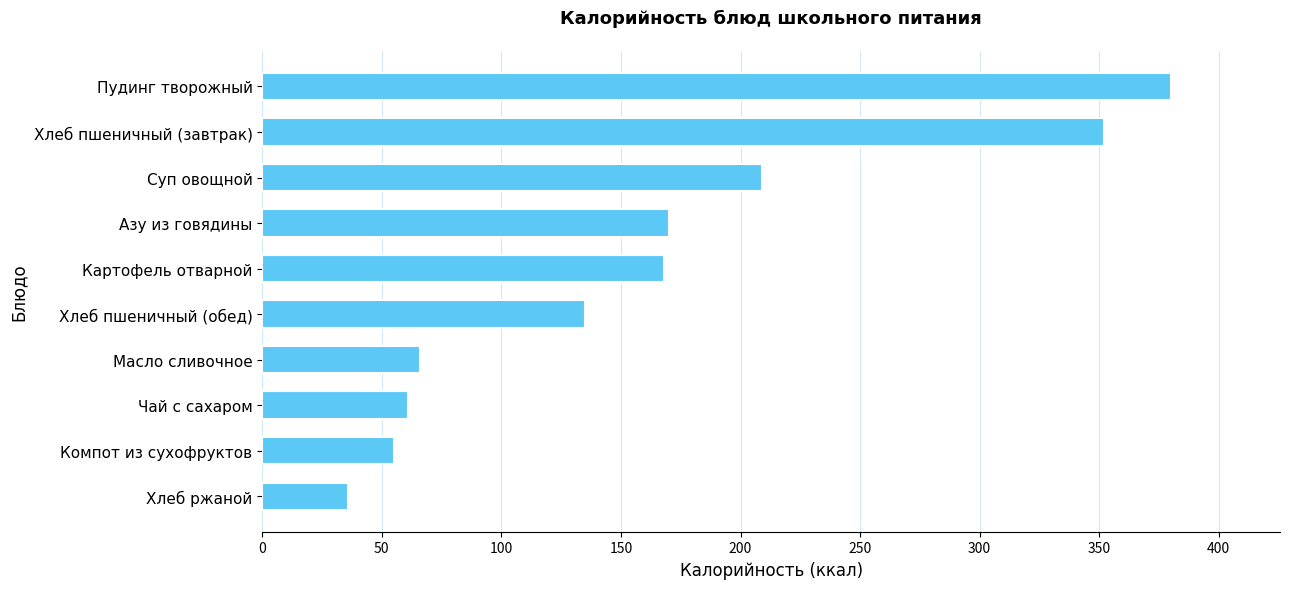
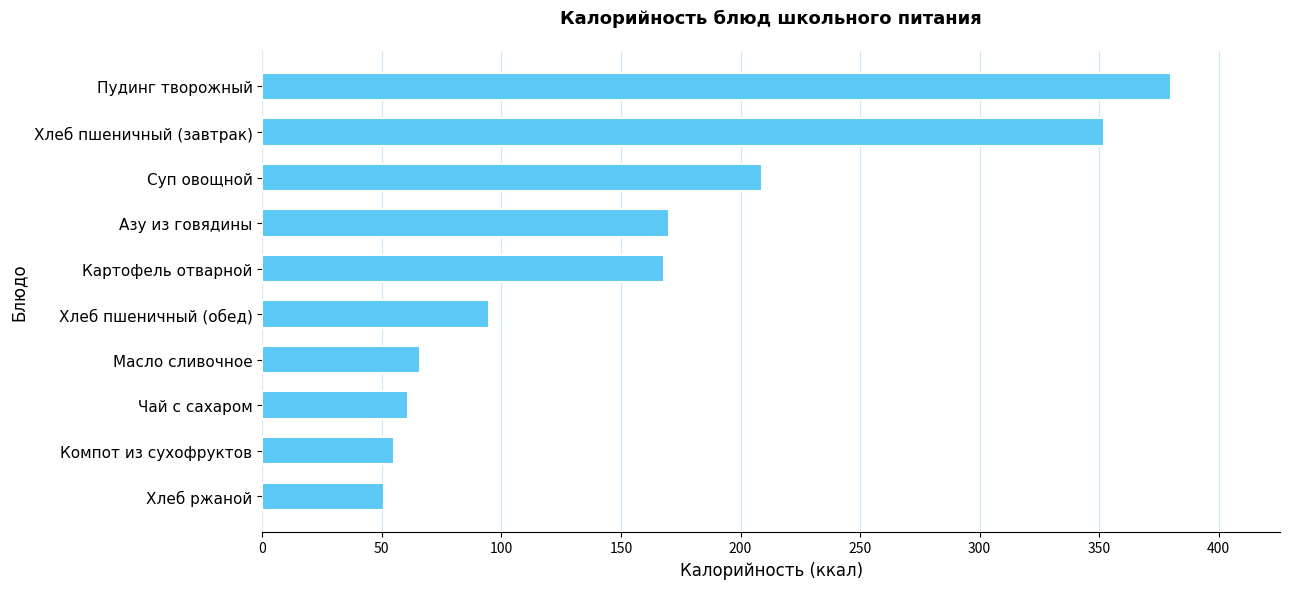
Хлеб пшеничный (обед): 135 -> 95
Хлеб ржаной: 36 -> 51
